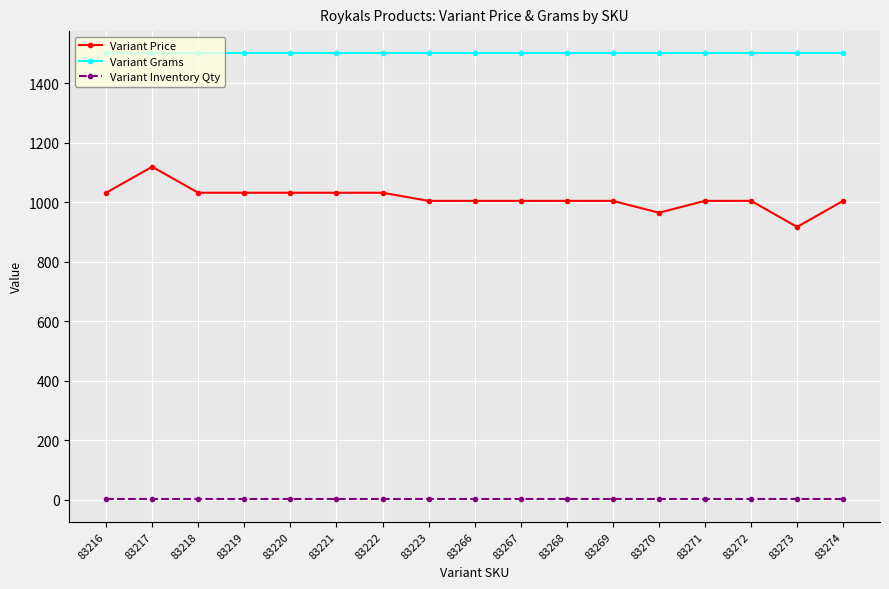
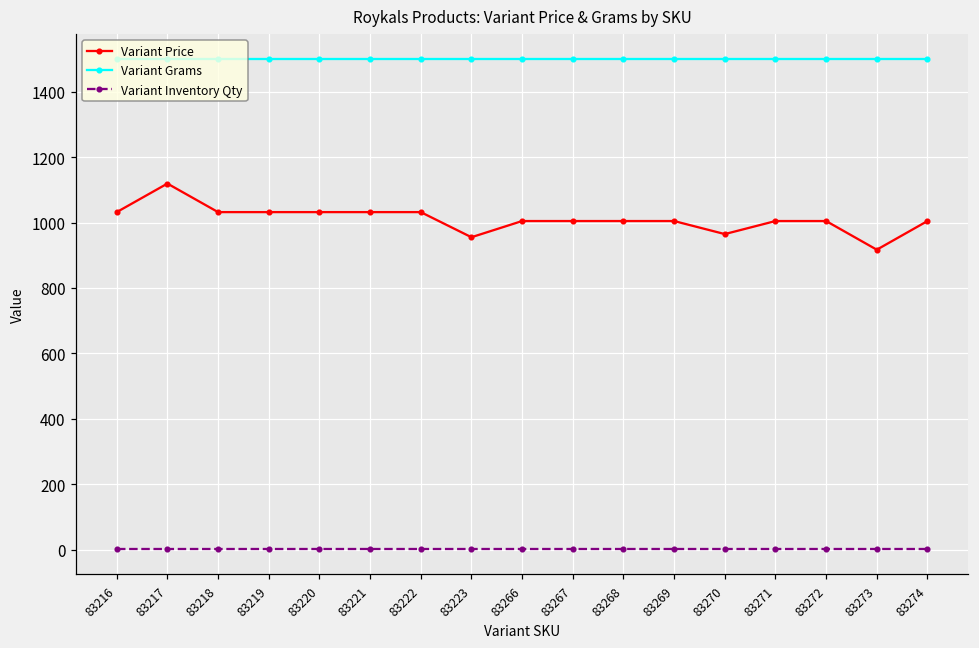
Variant Price, 83223: 1000 -> 960
